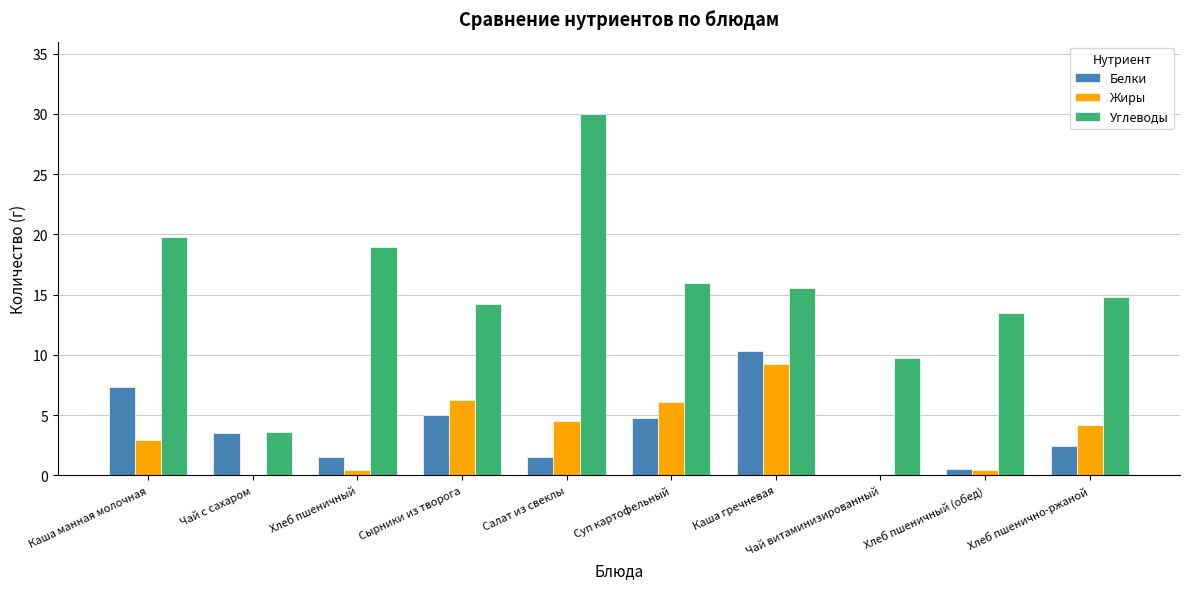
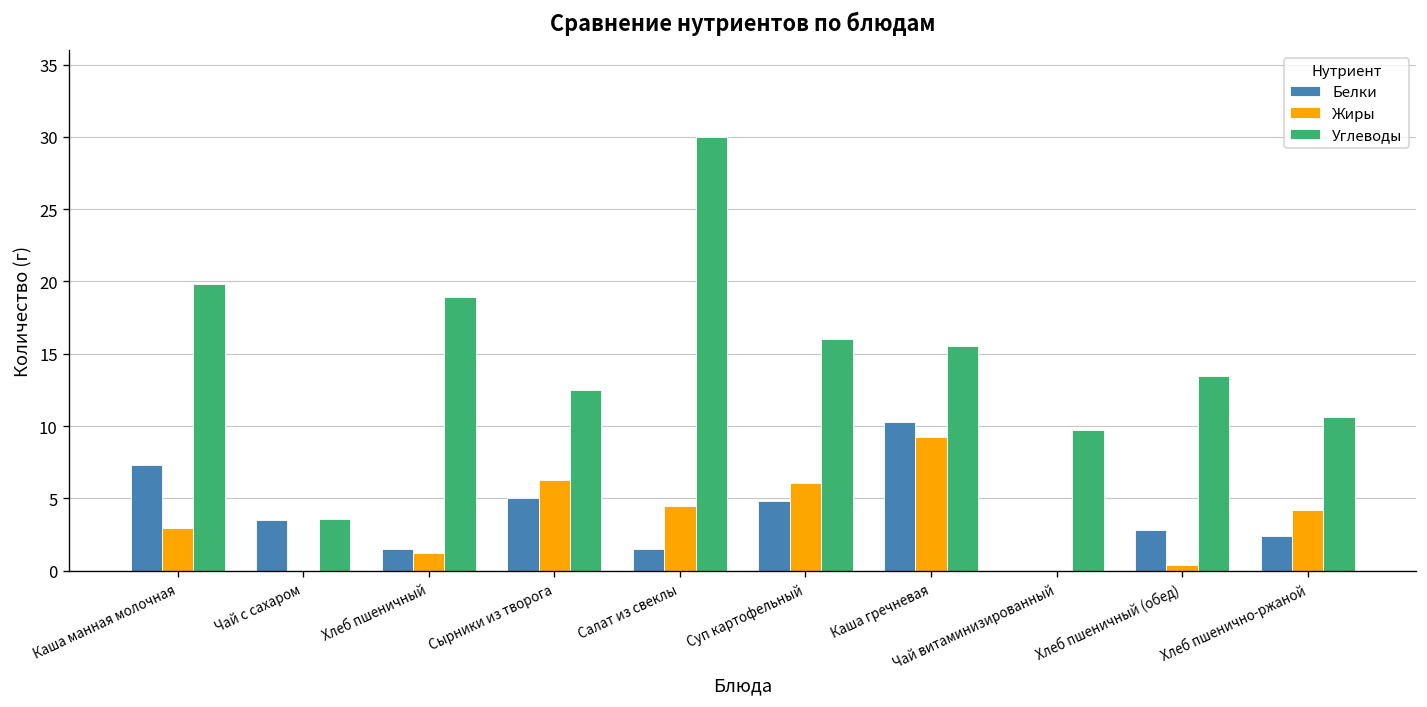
Жиры, Хлеб пшеничный: 0.5 -> 1.2
Углеводы, Сырники из творога: 14.2 -> 12.5
Белки, Хлеб пшеничный (обед): 0.5 -> 2.8
Углеводы, Хлеб пшенично-ржаной: 14.8 -> 10.6
